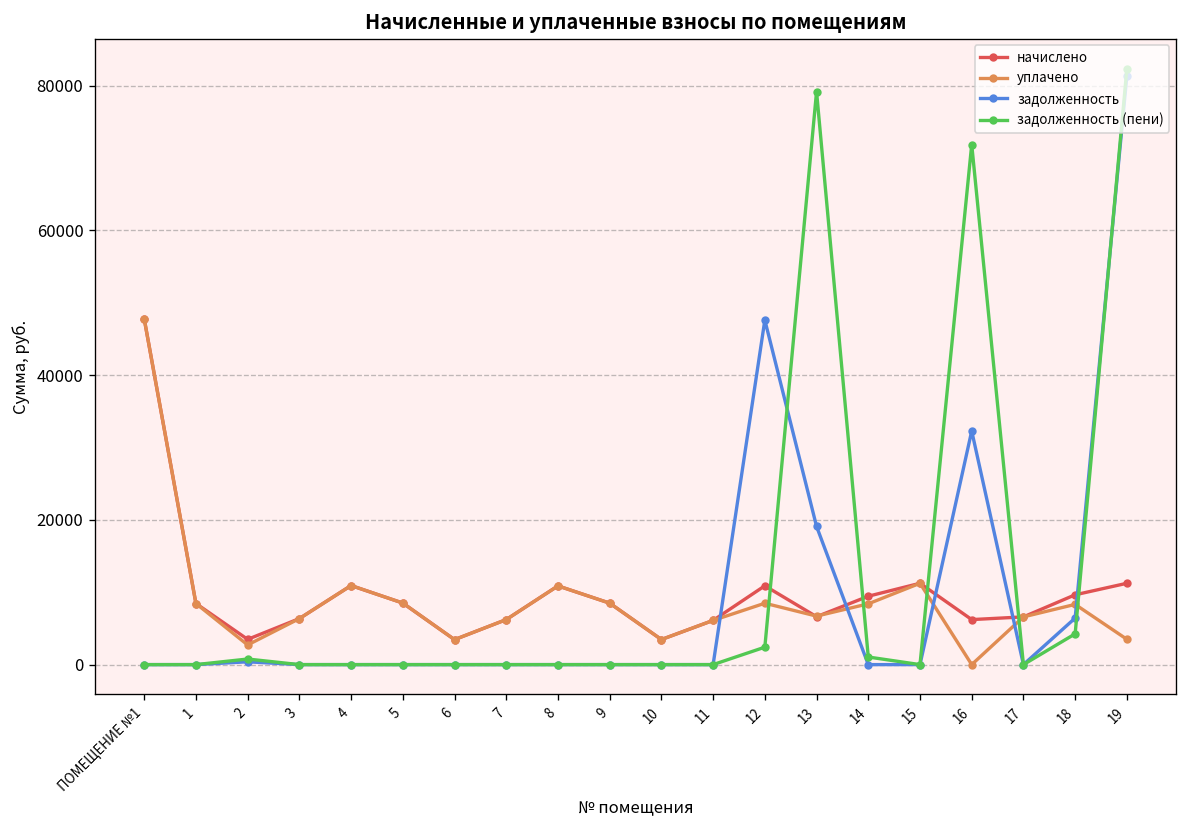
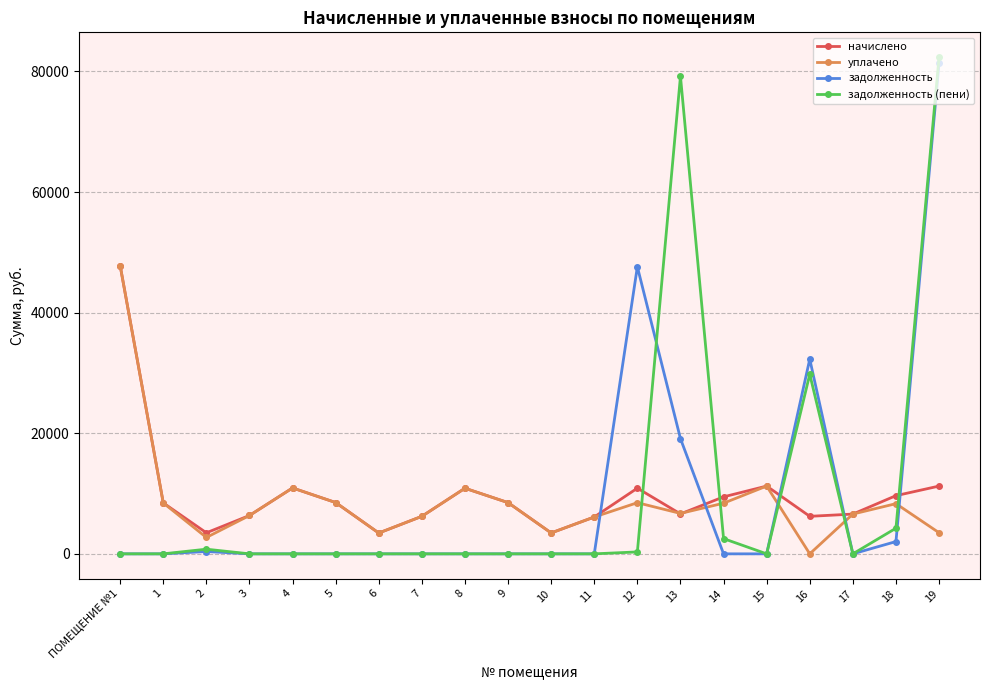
задолженность (пени), 12: 2000 -> 0
задолженность (пени), 14: 1000 -> 3000
задолженность (пени), 16: 72000 -> 30000
задолженность, 18: 6000 -> 2000
